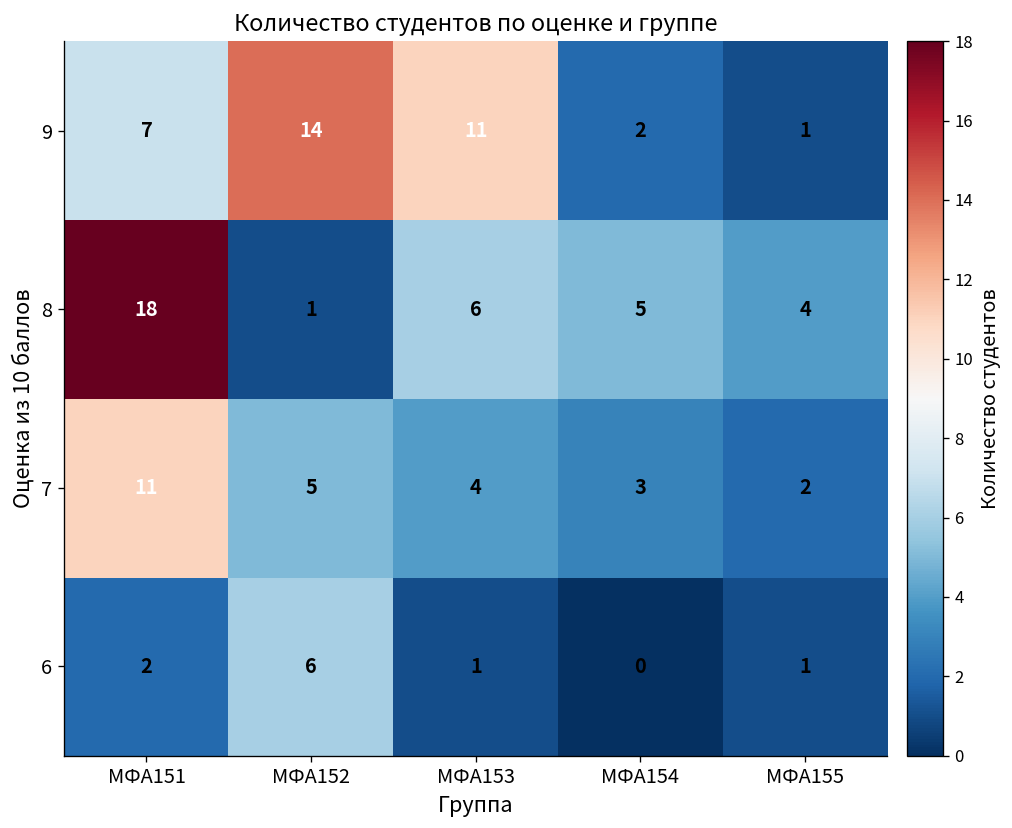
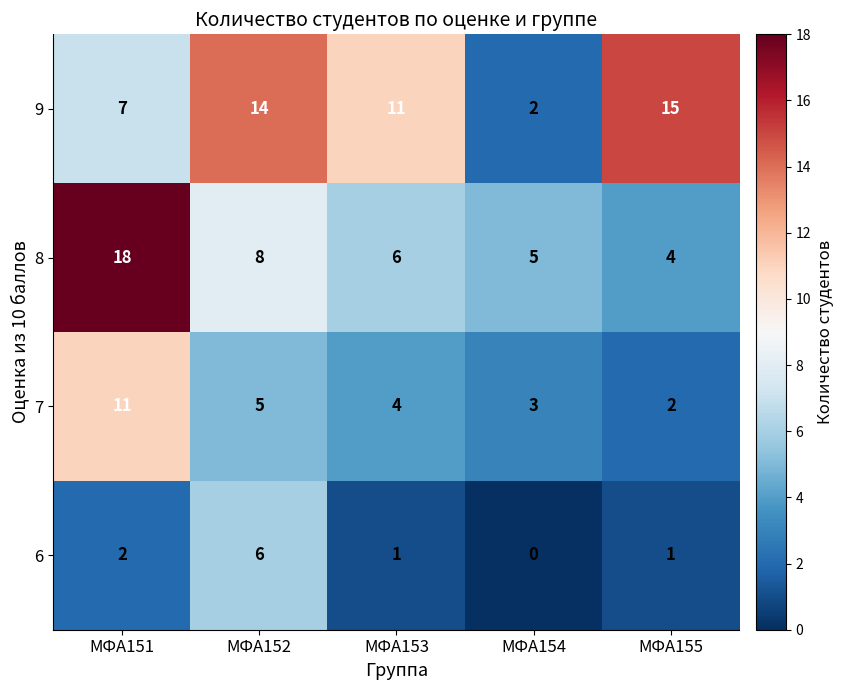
9, МФА155: 1 -> 15
8, МФА152: 1 -> 8
